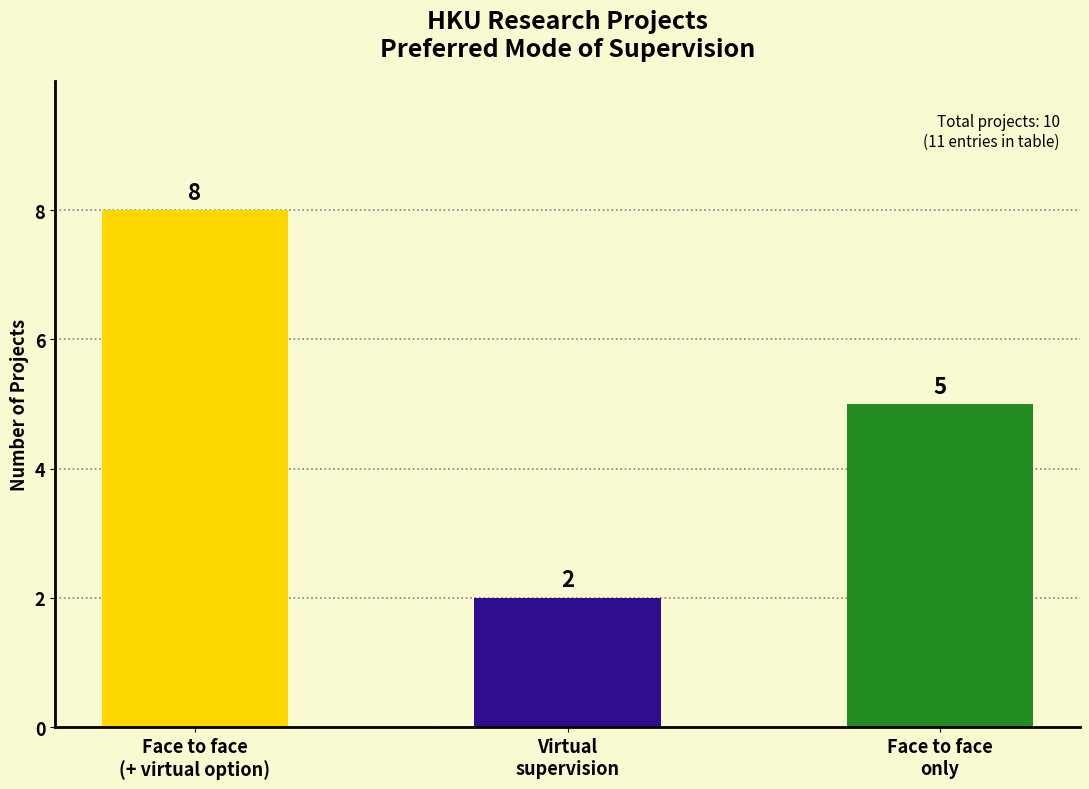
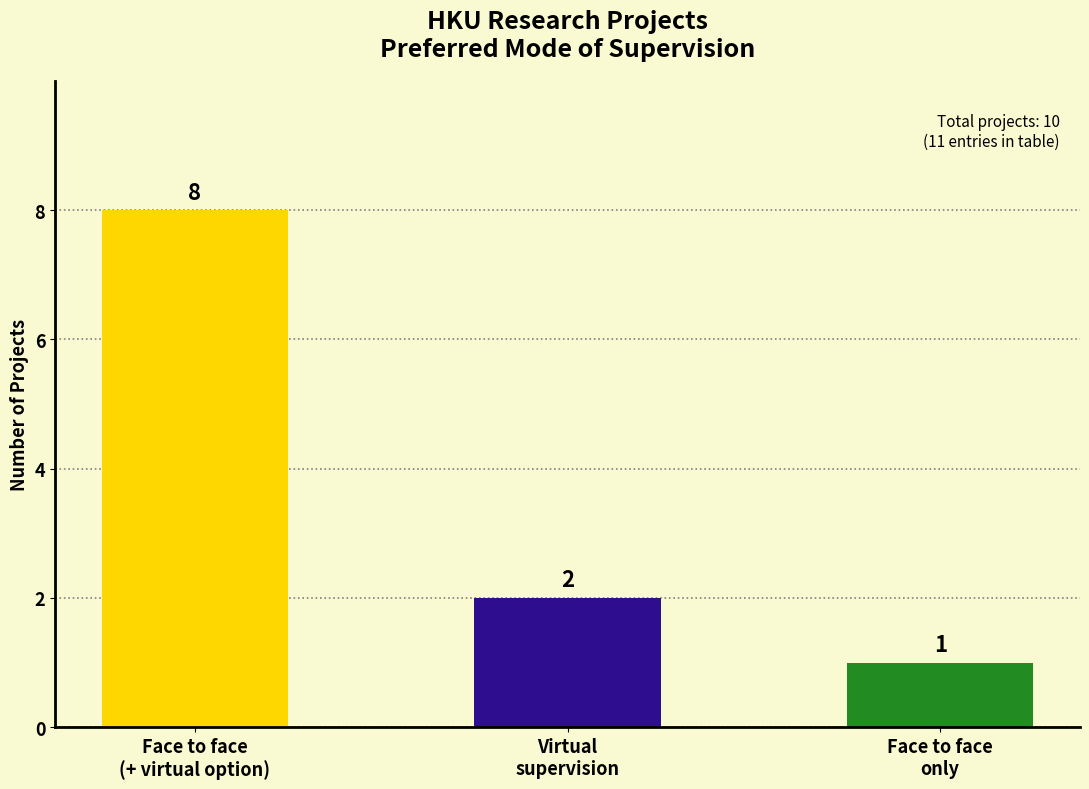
Face to face only: 5 -> 1
